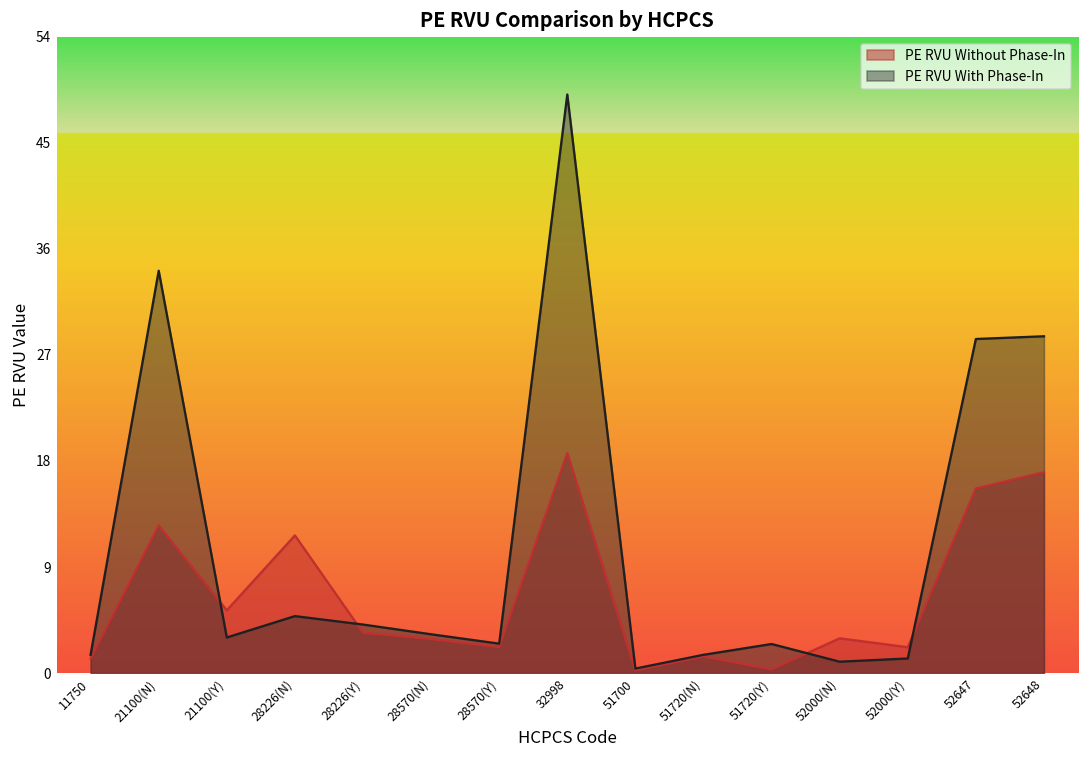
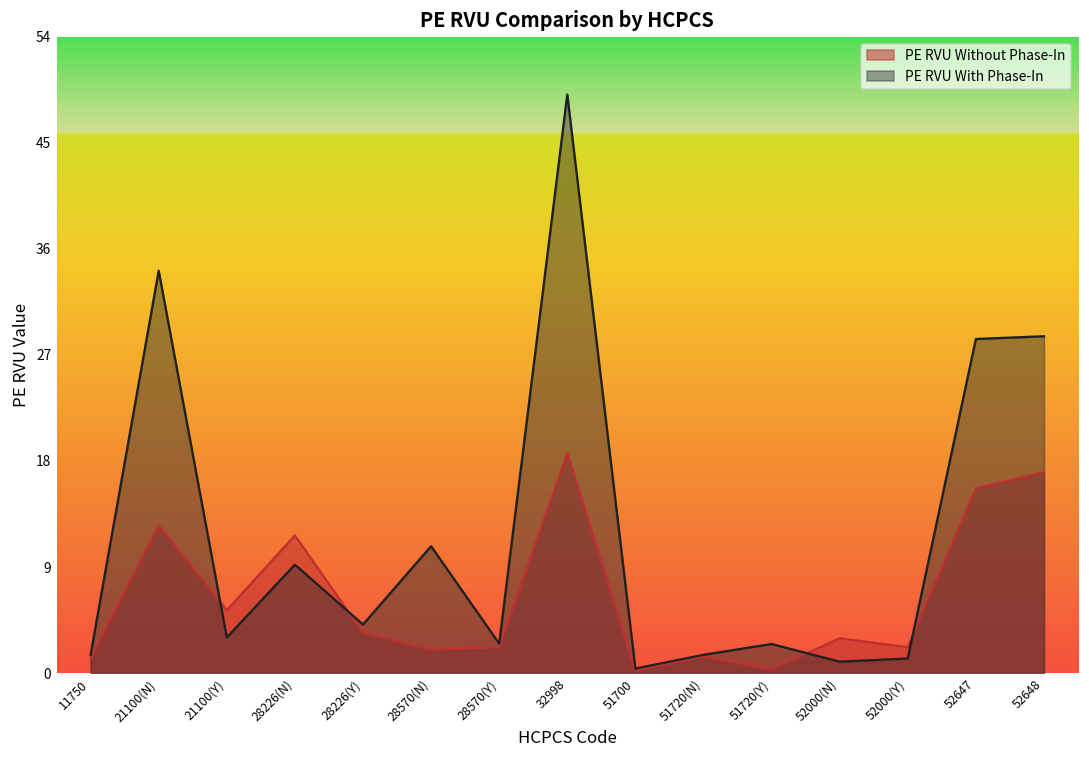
PE RVU With Phase-In, 28226(N): 4.8 -> 9.1
PE RVU Without Phase-In, 28570(N): 2.9 -> 2.0
PE RVU With Phase-In, 28570(N): 3.3 -> 10.7
